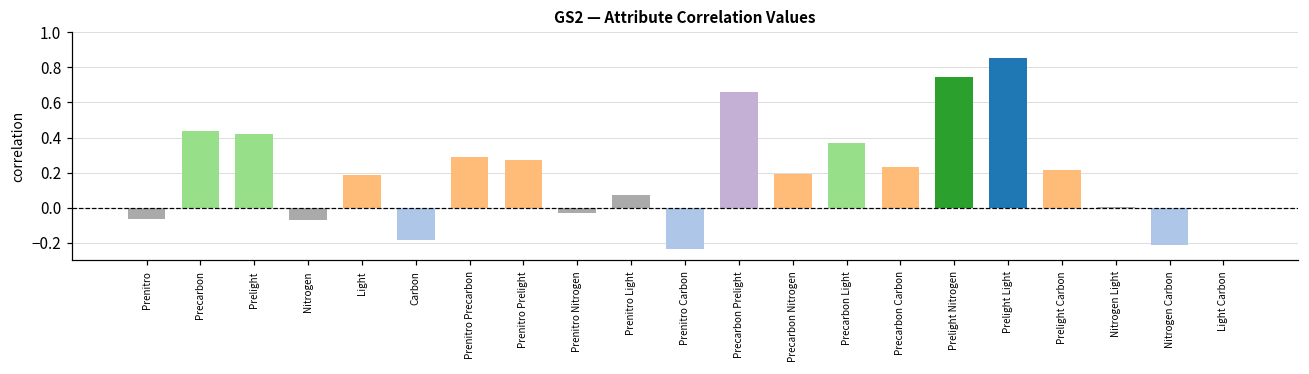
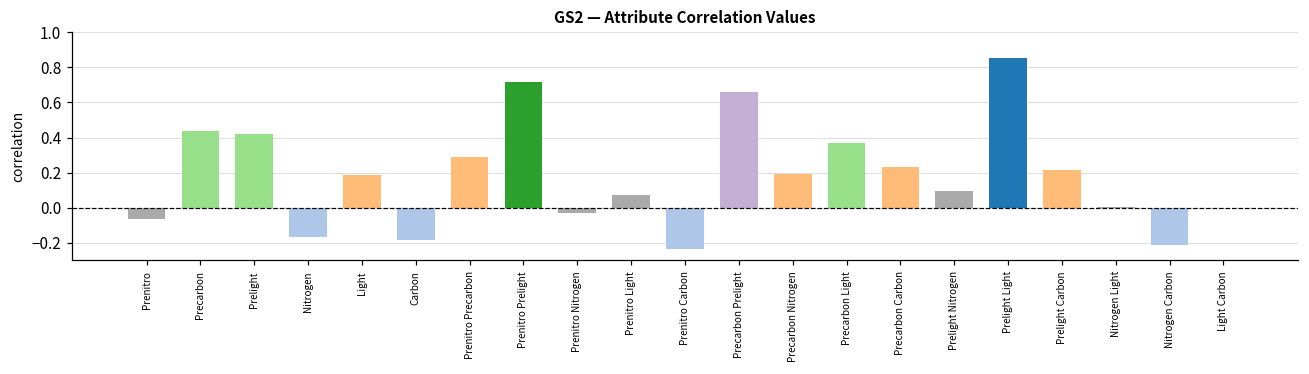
Nitrogen: -0.07 -> -0.17
Prenitro Prelight: 0.27 -> 0.71
Prelight Nitrogen: 0.75 -> 0.10
